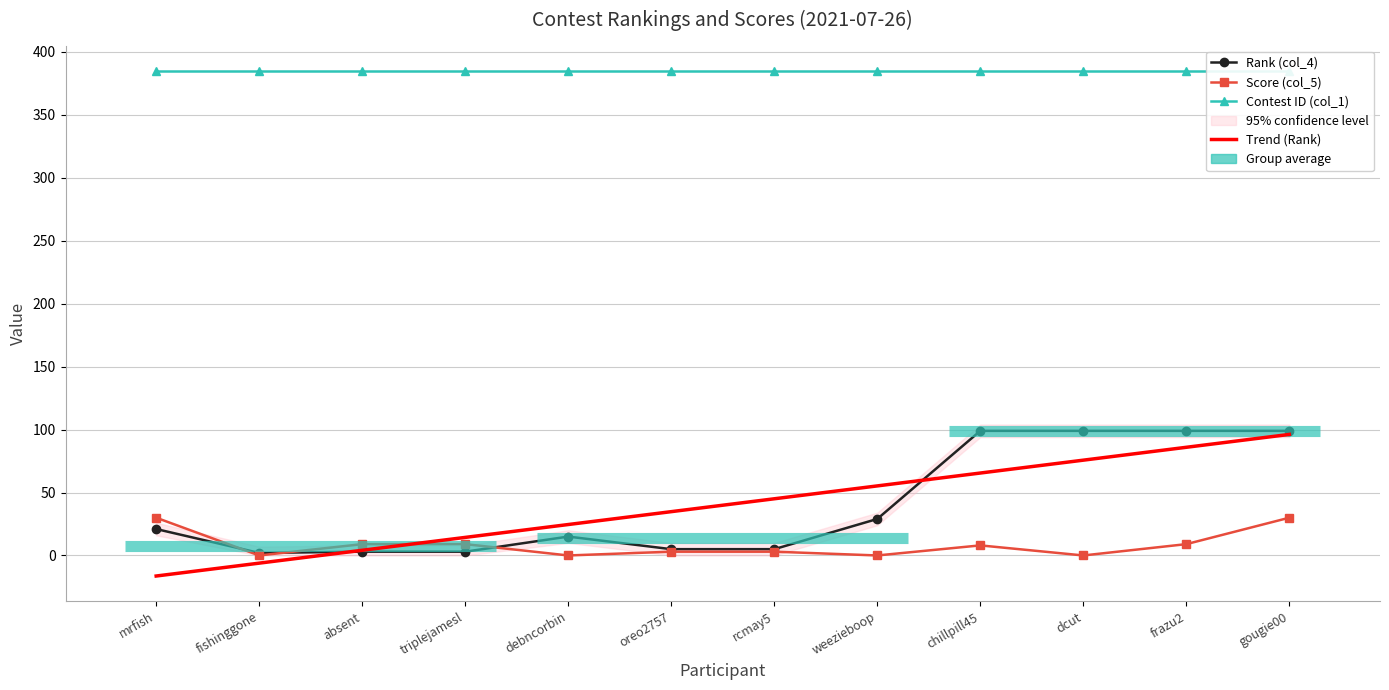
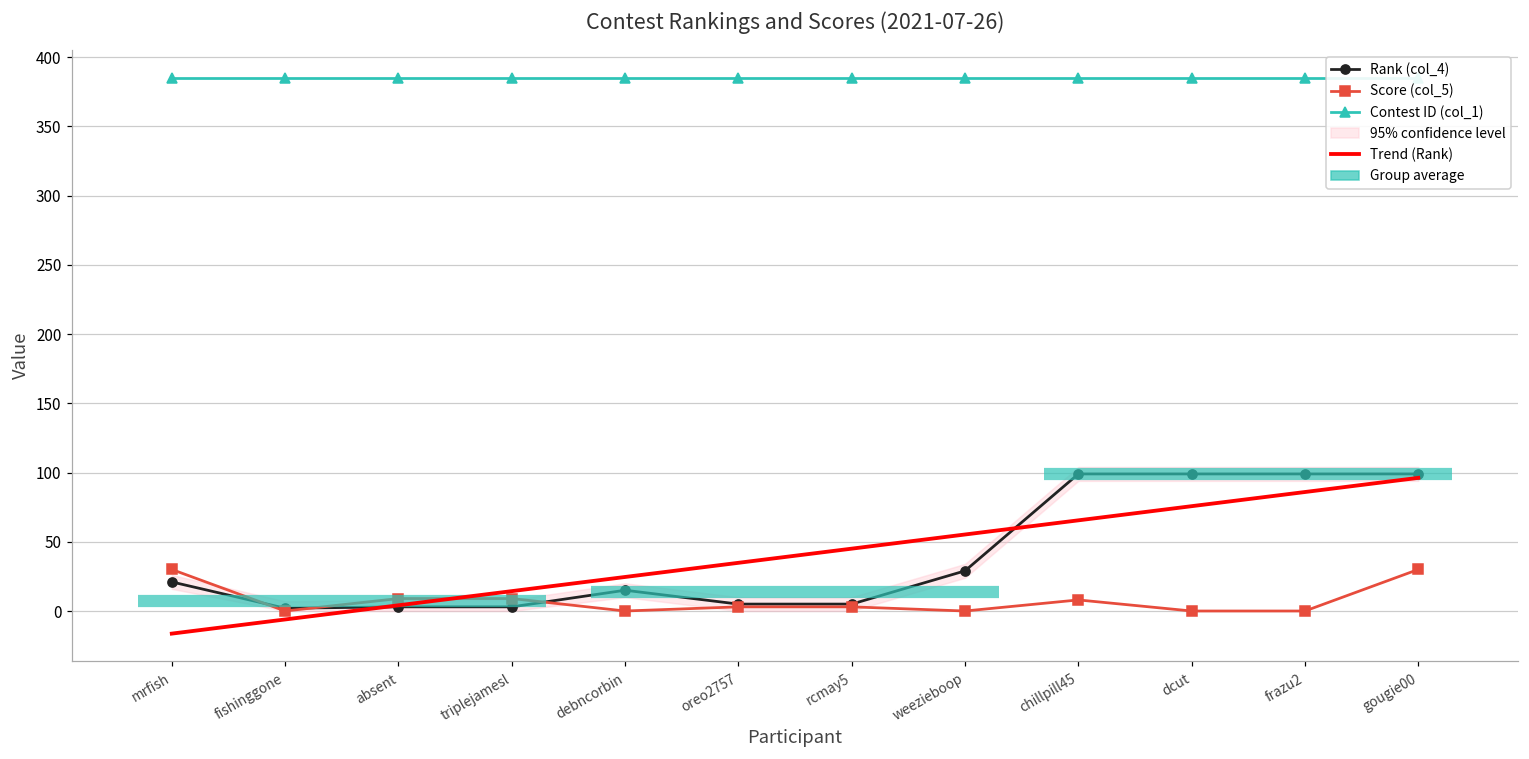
Score (col_5), frazu2: 9 -> 0
